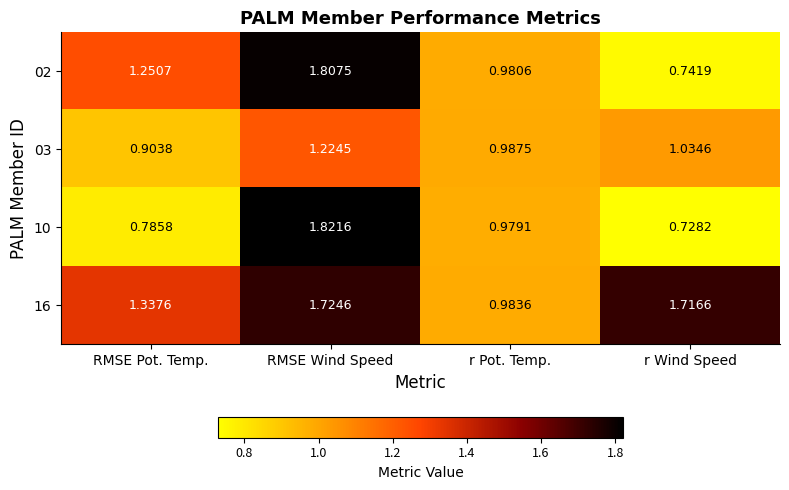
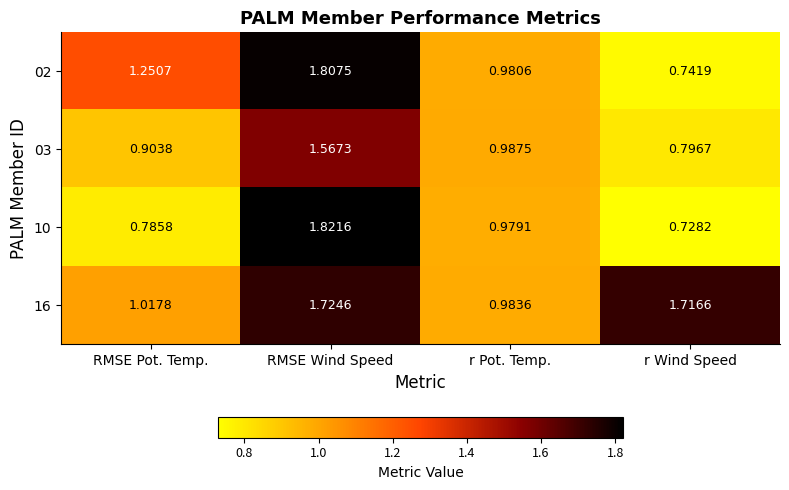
03, RMSE Wind Speed: 1.2245 -> 1.5673
03, r Wind Speed: 1.0346 -> 0.7967
16, RMSE Pot. Temp.: 1.3376 -> 1.0178
